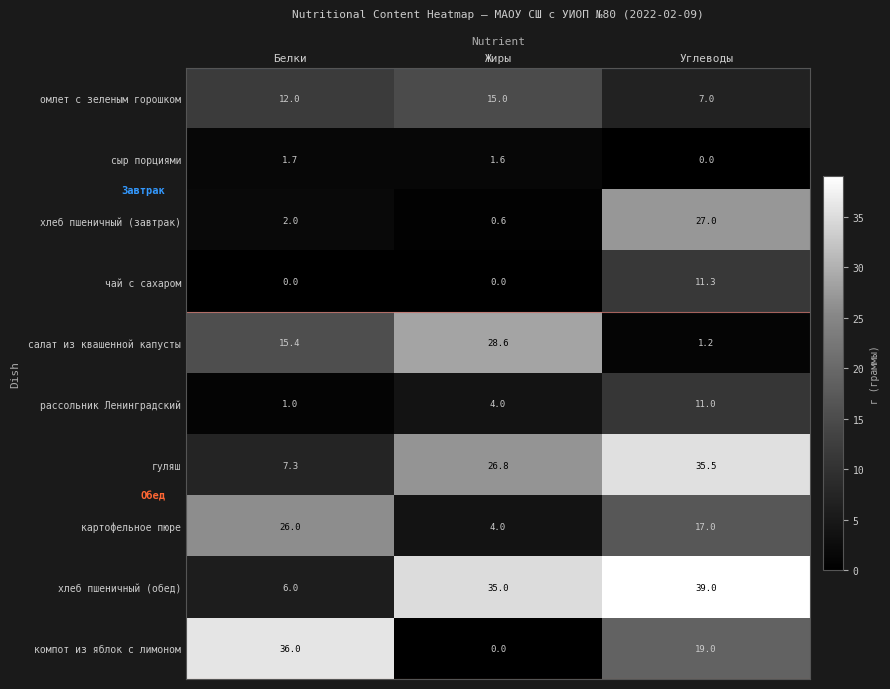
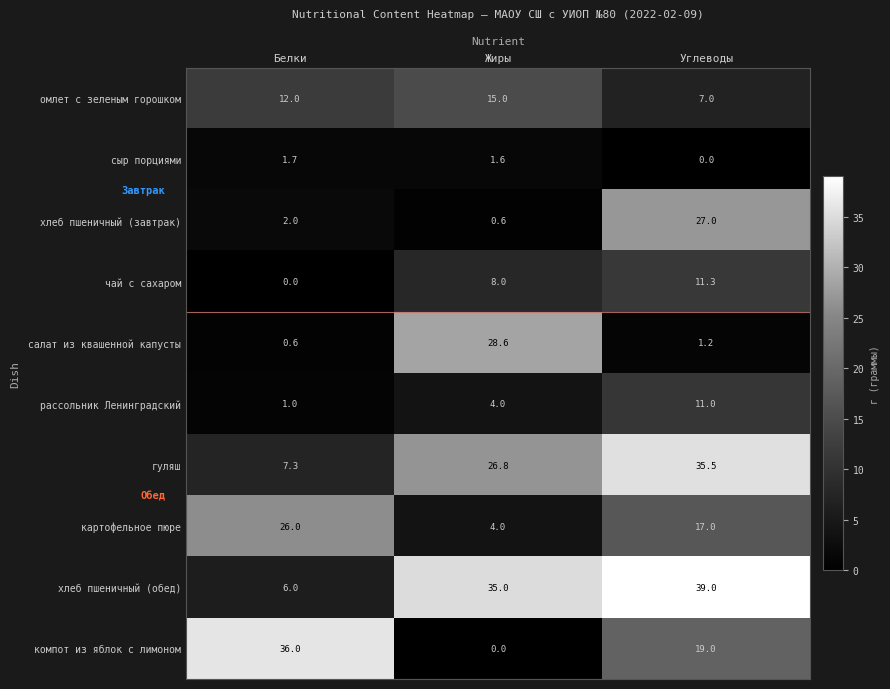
чай с сахаром, Жиры: 0.0 -> 8.0
салат из квашенной капусты, Белки: 15.4 -> 0.6
